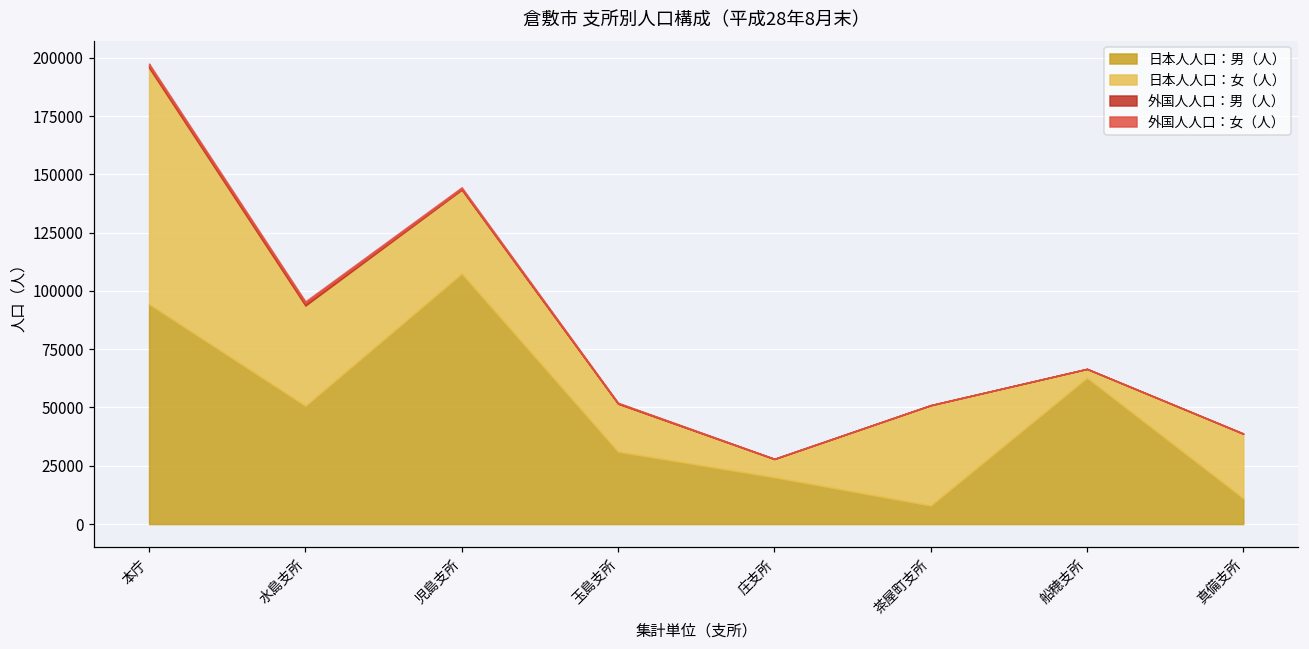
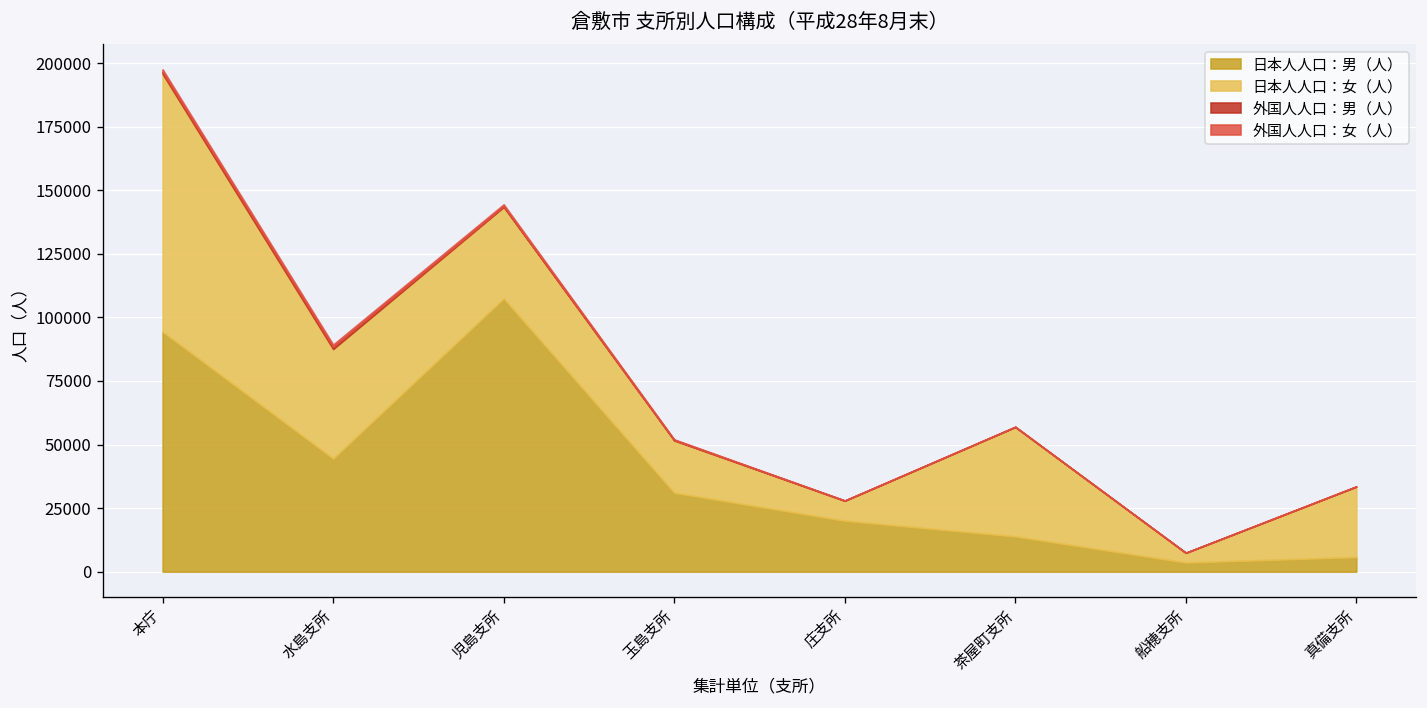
日本人人口：男（人）, 水島支所: 51000 -> 45000
日本人人口：男（人）, 茶屋町支所: 8000 -> 14000
日本人人口：男（人）, 船穂支所: 63000 -> 4000
日本人人口：男（人）, 真備支所: 11000 -> 6000
